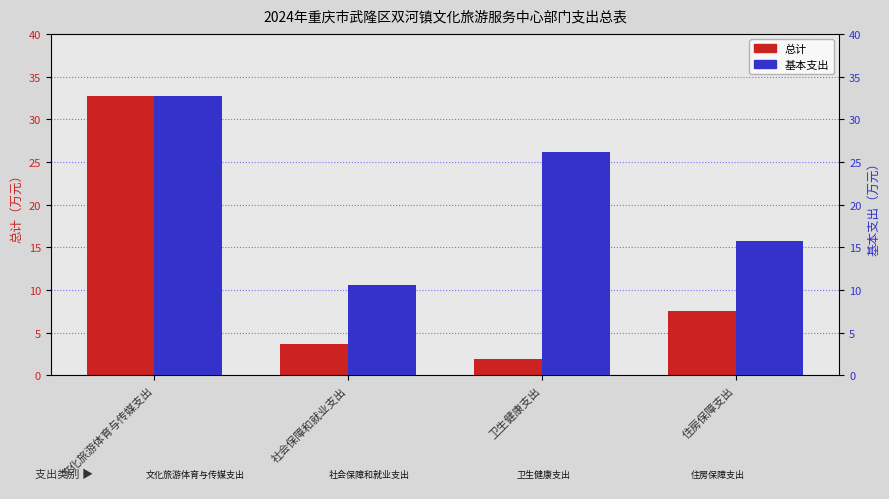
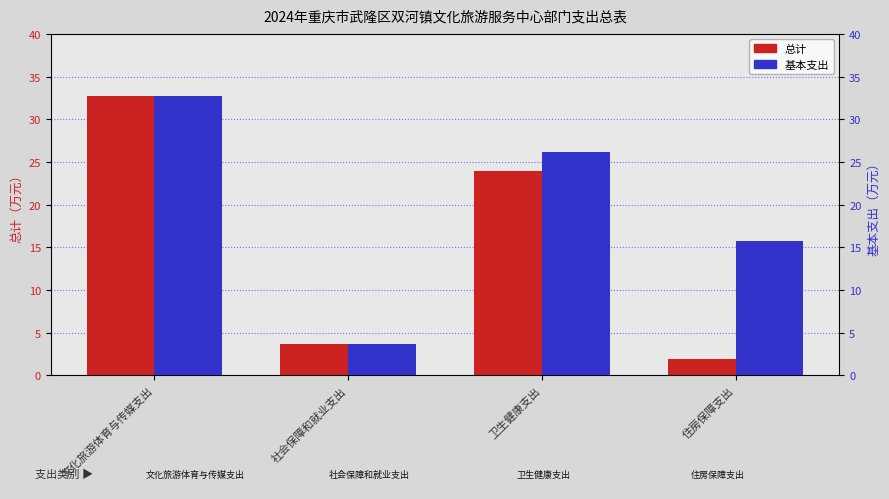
总计, 卫生健康支出: 2 -> 24
总计, 住房保障支出: 8 -> 2
基本支出, 社会保障和就业支出: 11 -> 4
